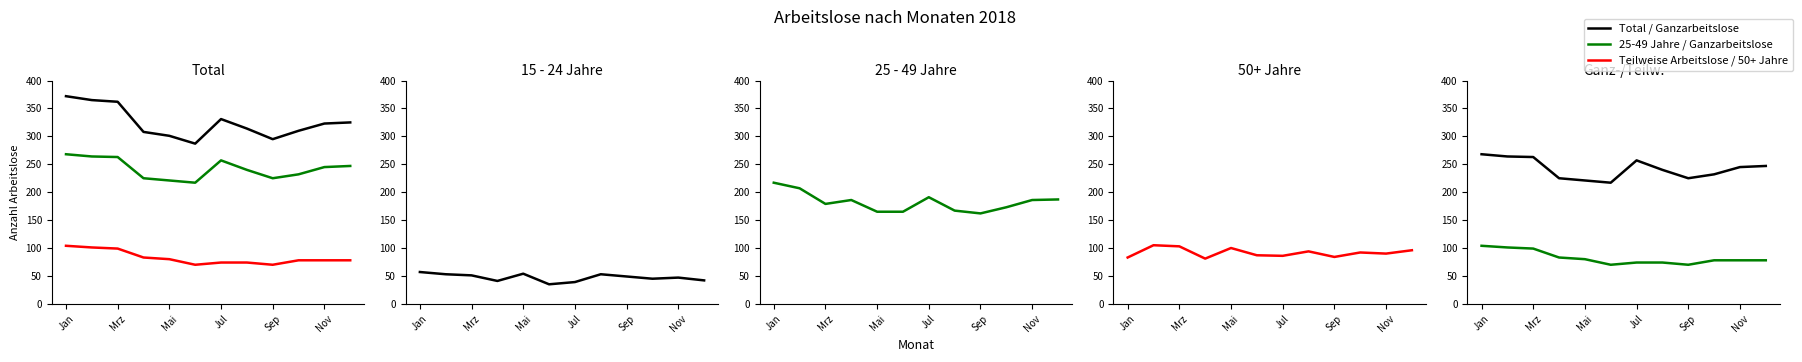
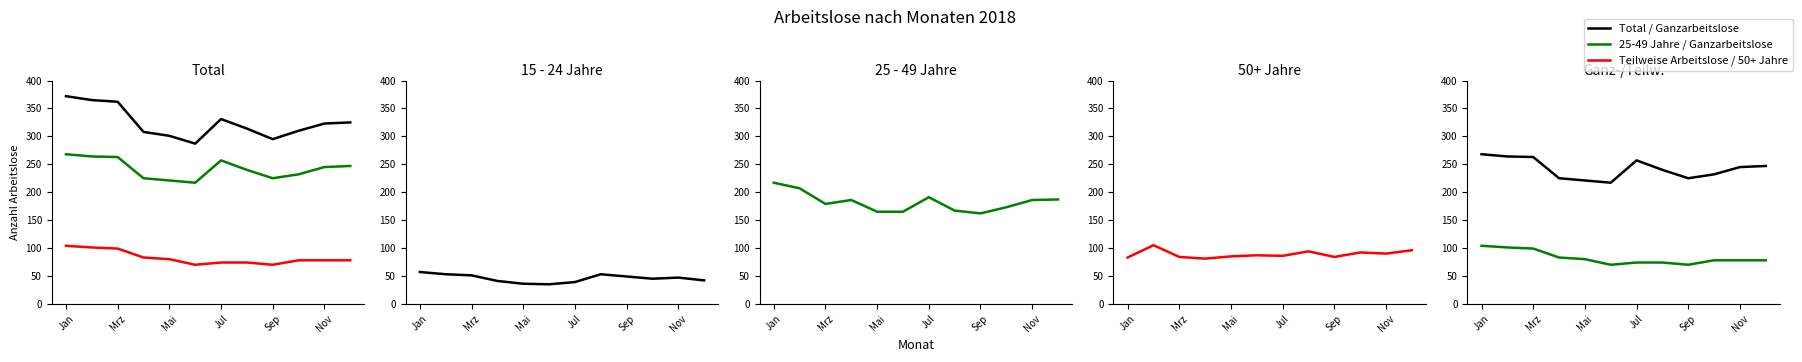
15 - 24 Jahre, Mai: 50 -> 40
50+ Jahre, Mrz: 100 -> 80
50+ Jahre, Mai: 100 -> 90
